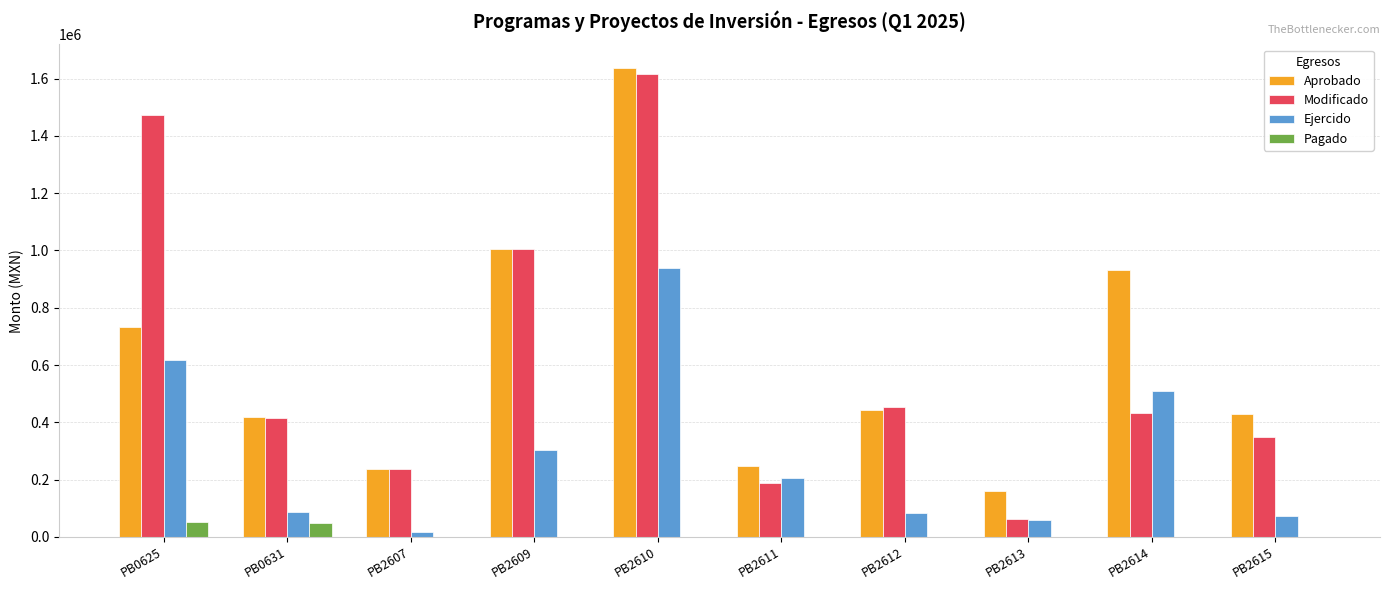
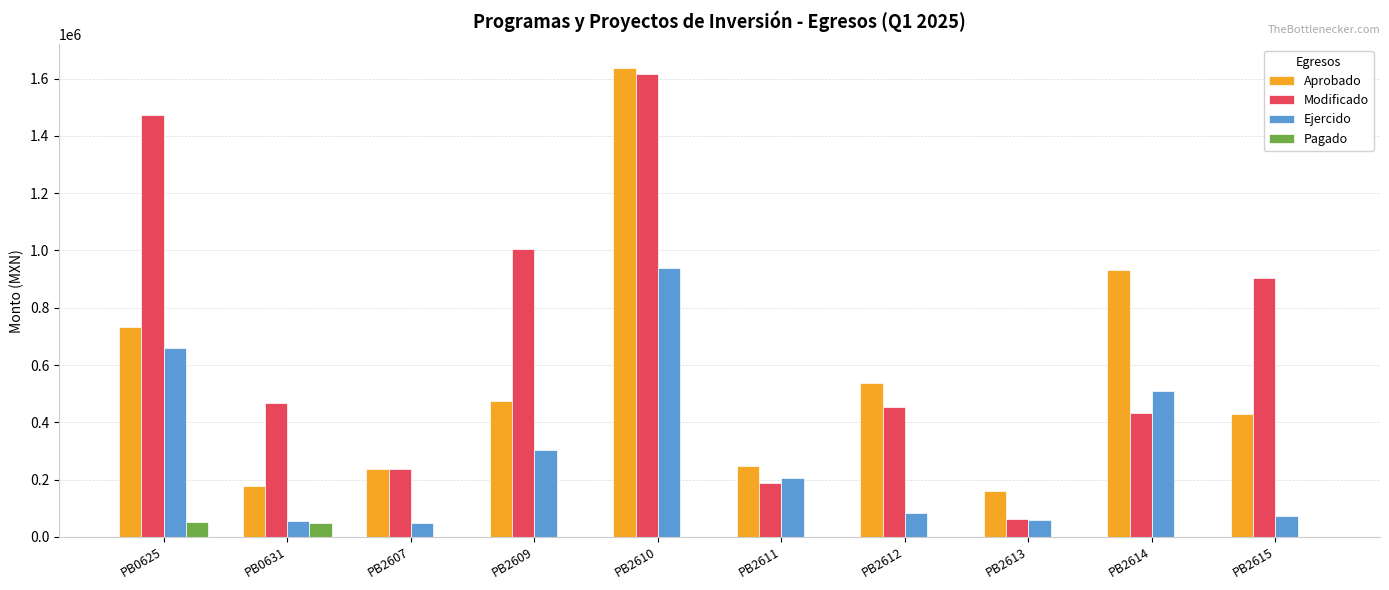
Ejercido, PB0625: 620000 -> 660000
Aprobado, PB0631: 420000 -> 180000
Modificado, PB0631: 420000 -> 470000
Ejercido, PB0631: 90000 -> 50000
Ejercido, PB2607: 20000 -> 50000
Aprobado, PB2609: 1000000 -> 470000
Aprobado, PB2612: 440000 -> 540000
Modificado, PB2615: 350000 -> 900000
